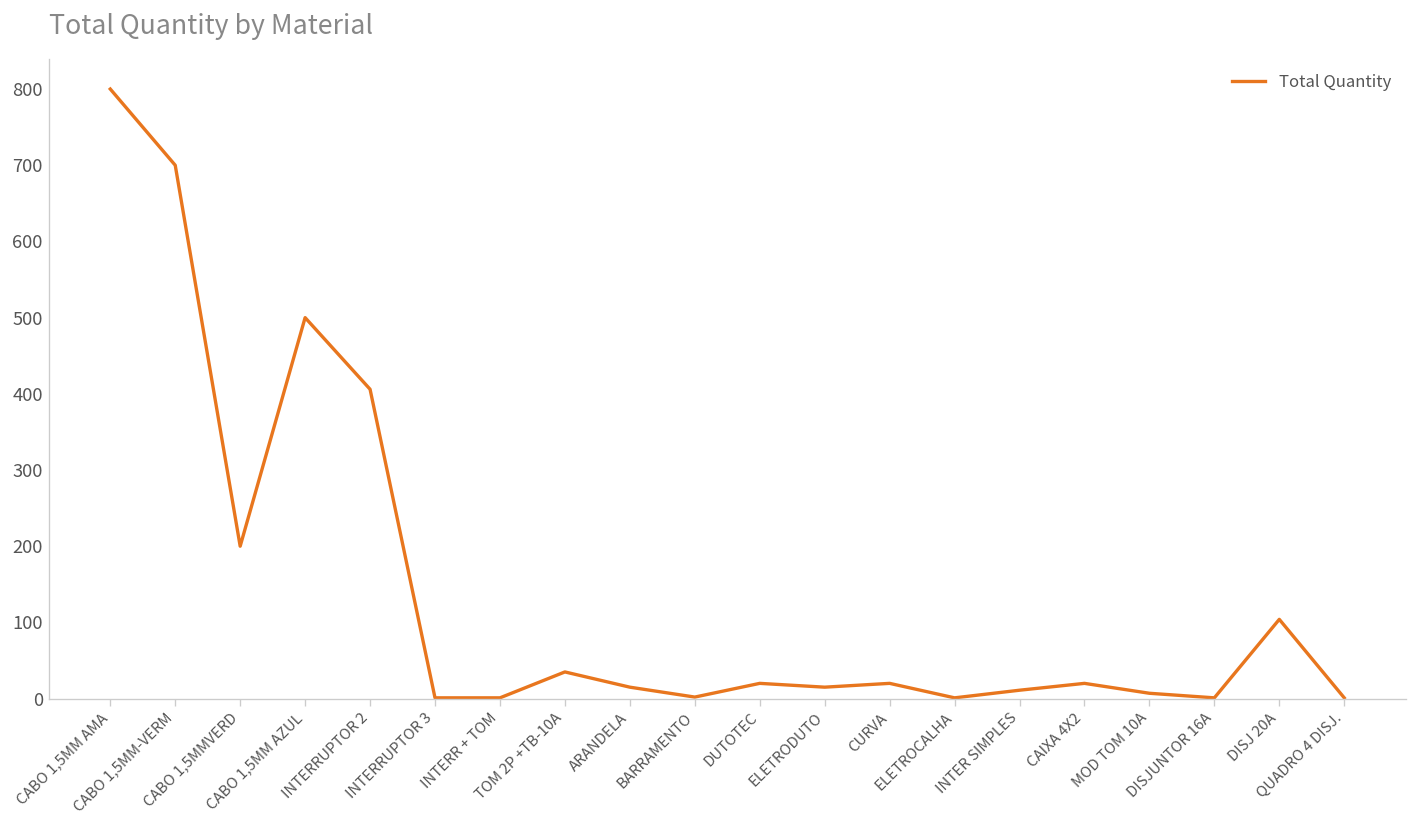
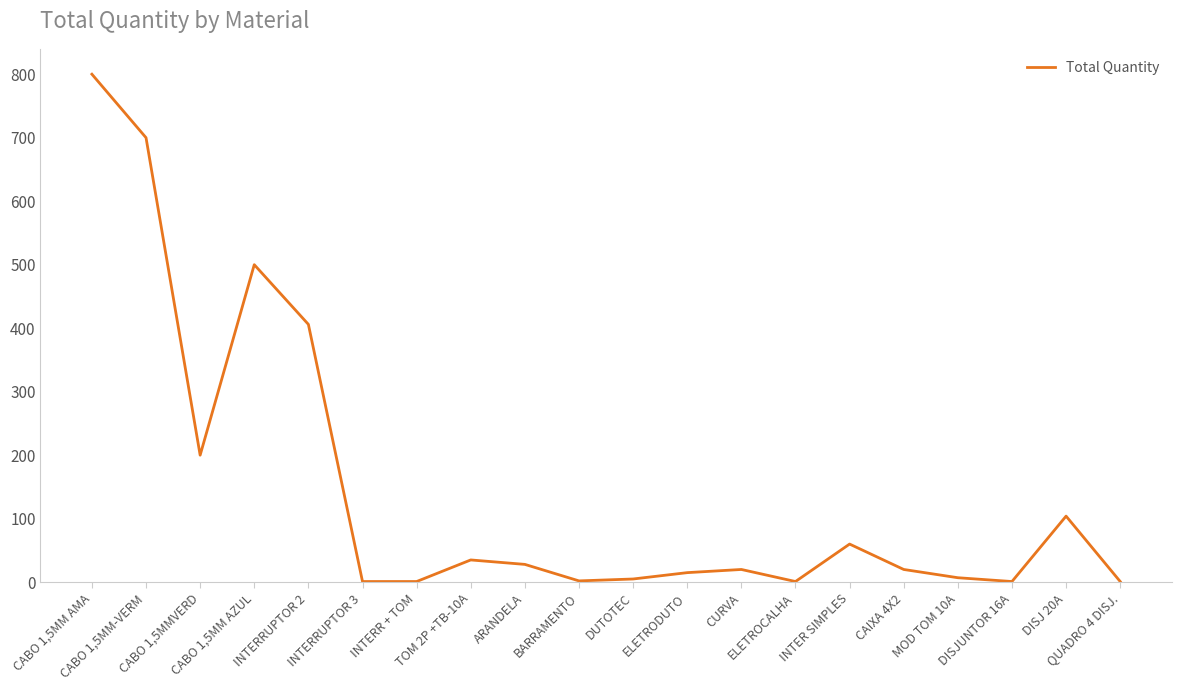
ARANDELA: 20 -> 30
DUTOTEC: 20 -> 10
INTER SIMPLES: 10 -> 60
